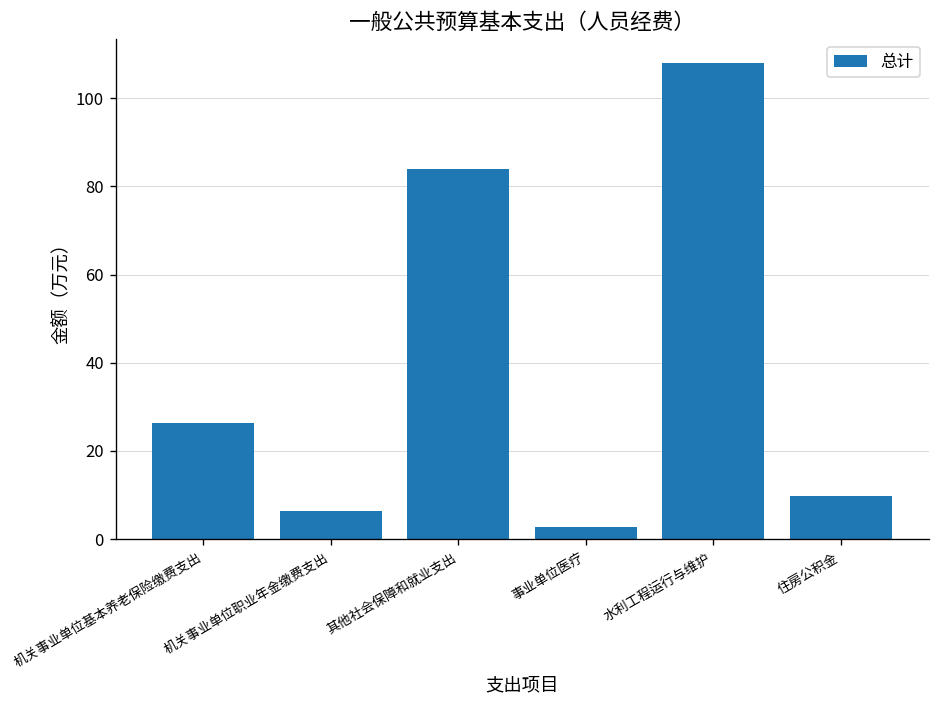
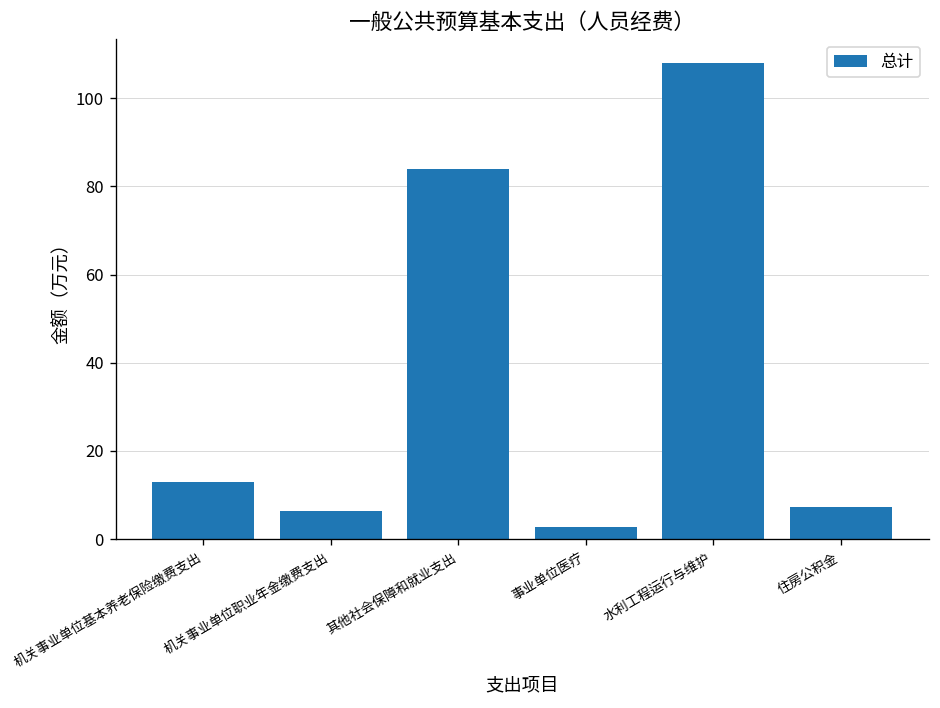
机关事业单位基本养老保险缴费支出: 26 -> 13
住房公积金: 10 -> 7
